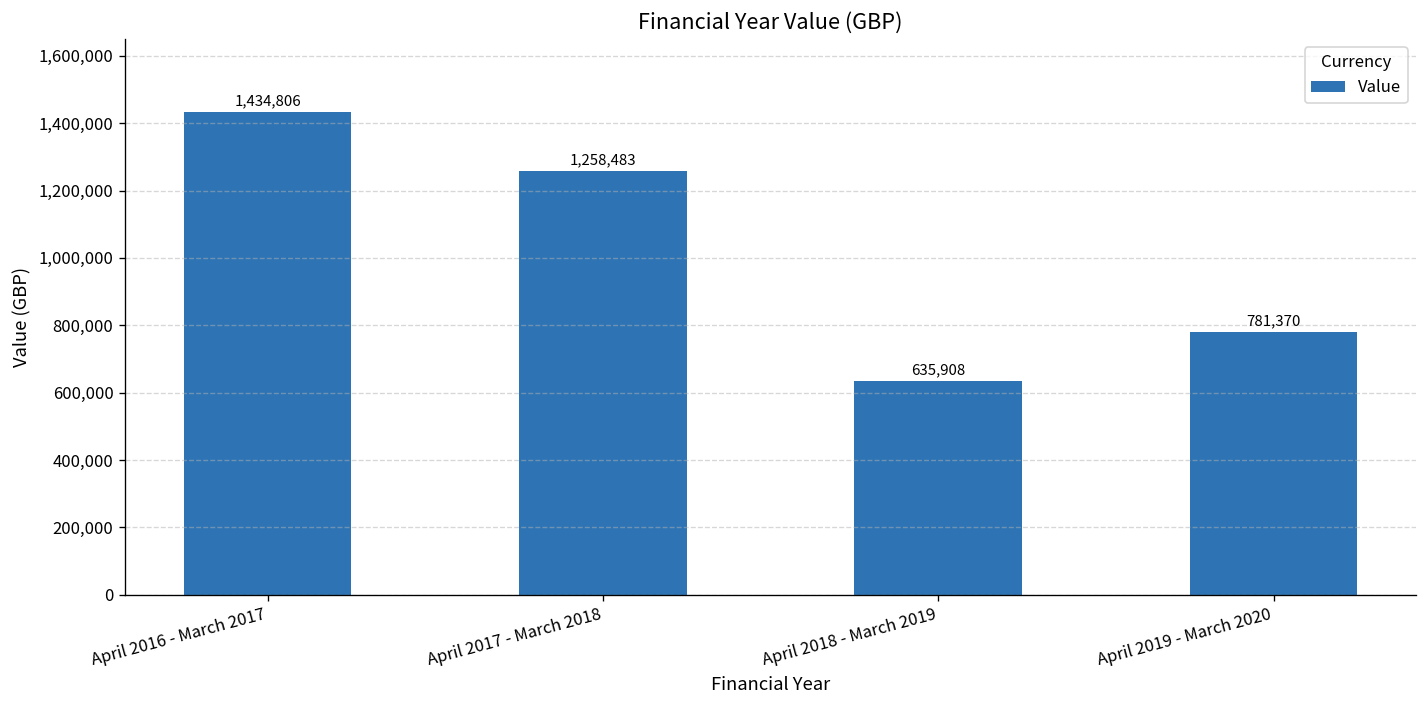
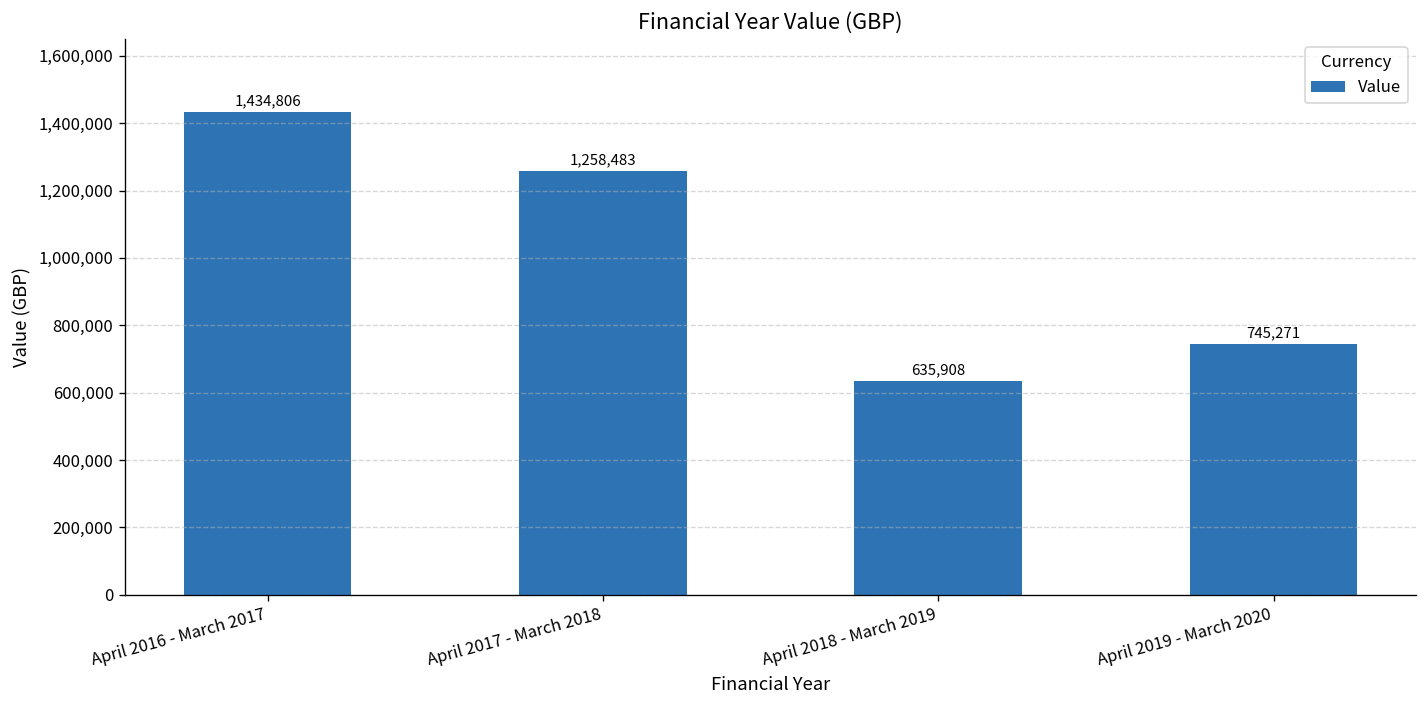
April 2019 - March 2020: 781,370 -> 745,271
